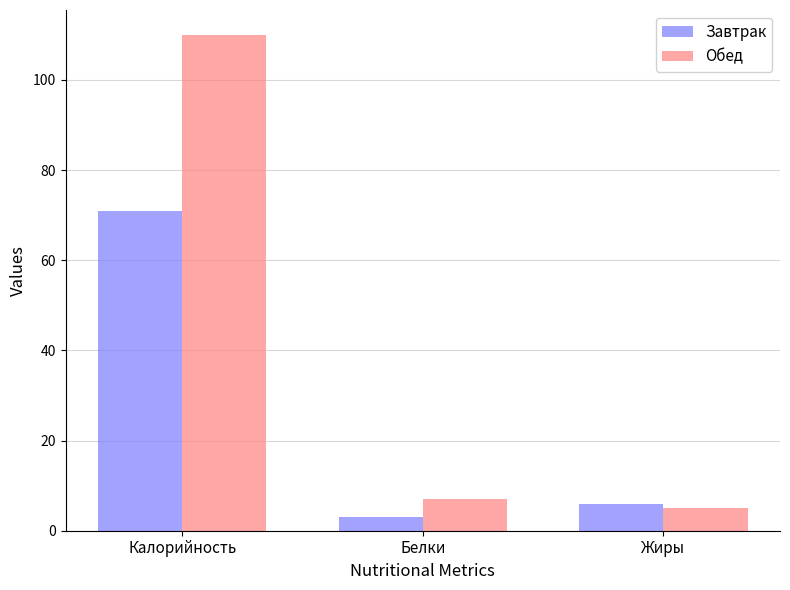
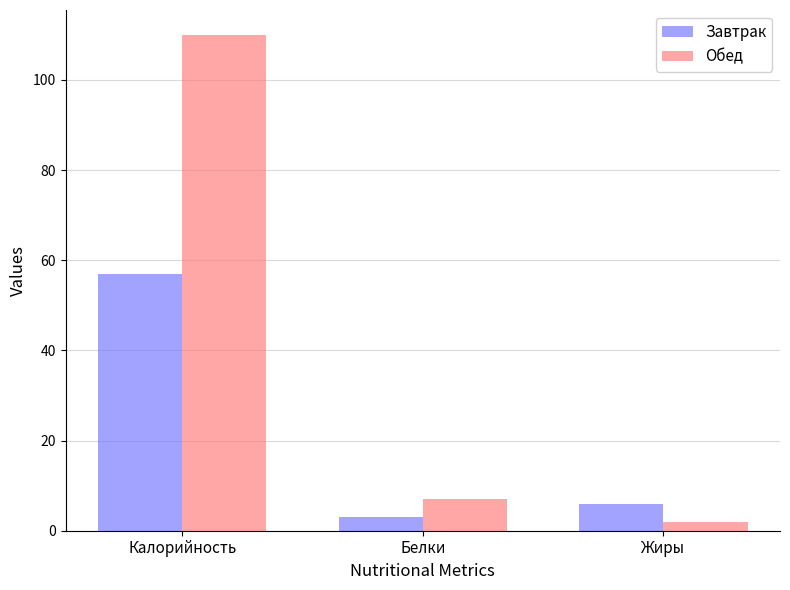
Завтрак, Калорийность: 71 -> 57
Обед, Жиры: 5 -> 2
